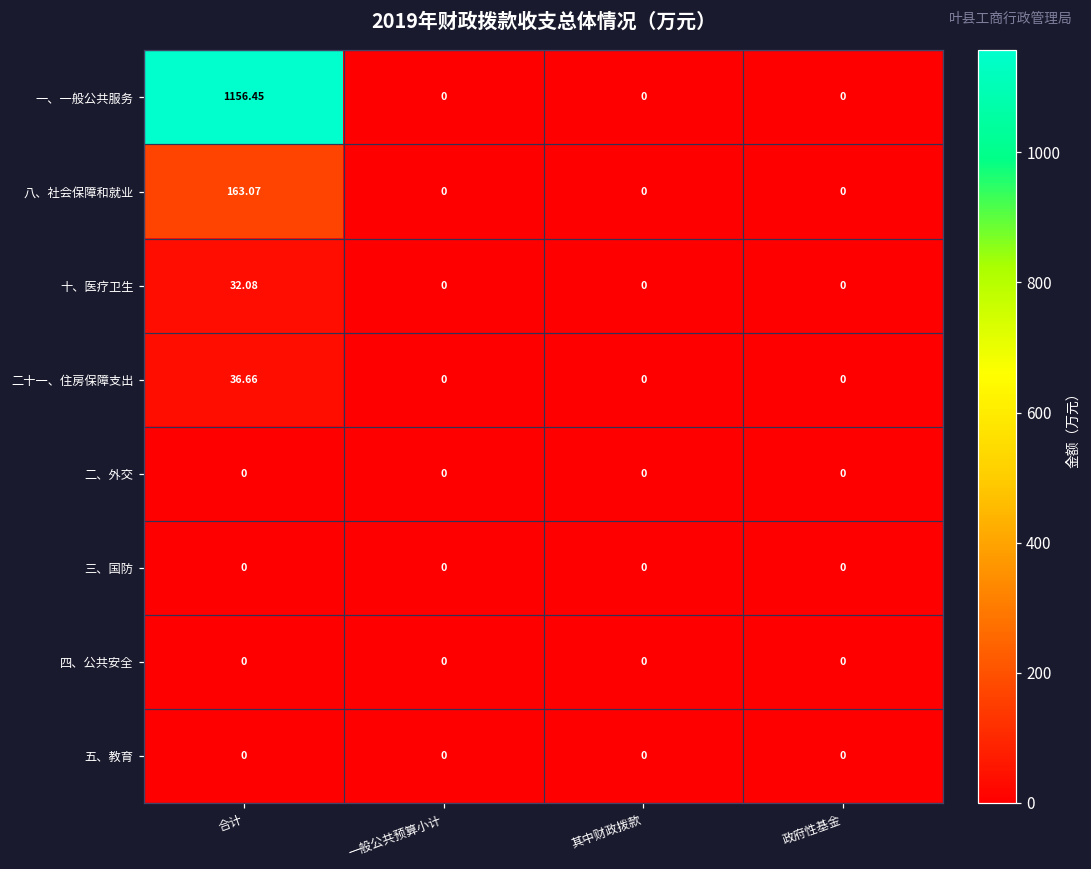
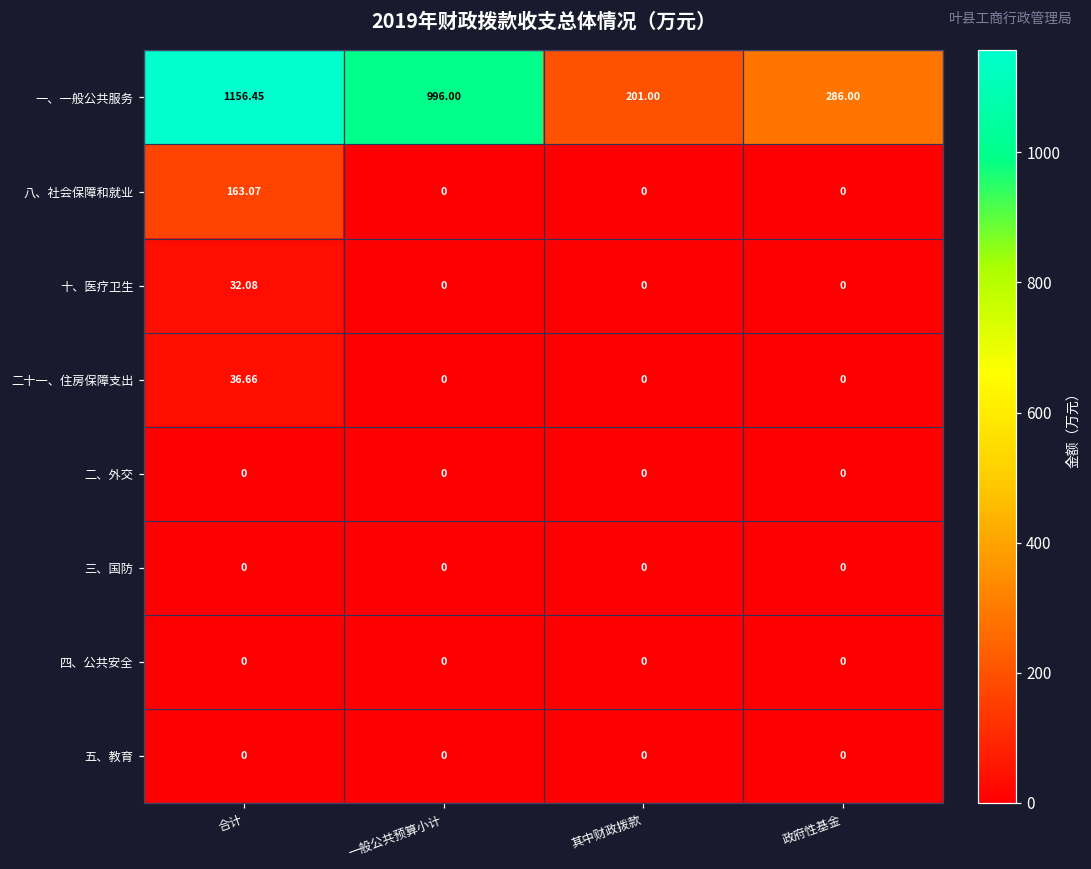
一、一般公共服务, 一般公共预算小计: 0 -> 996.00
一、一般公共服务, 其中财政拨款: 0 -> 201.00
一、一般公共服务, 政府性基金: 0 -> 286.00
